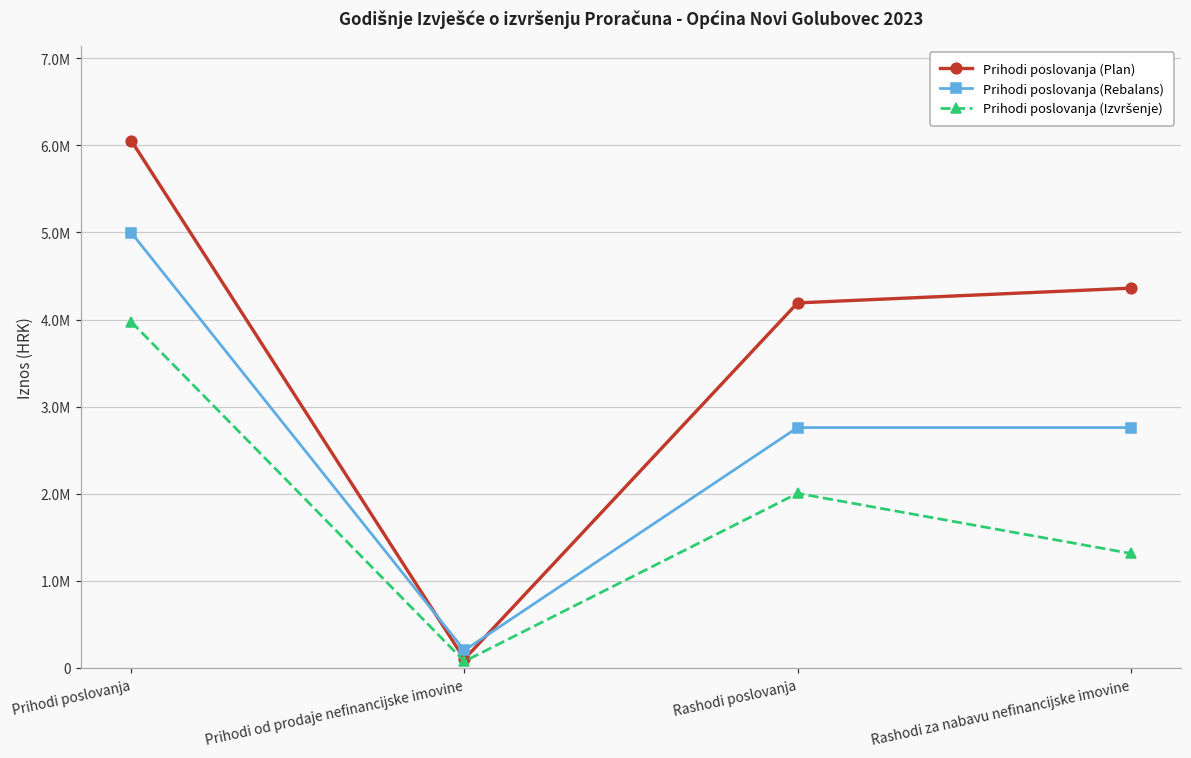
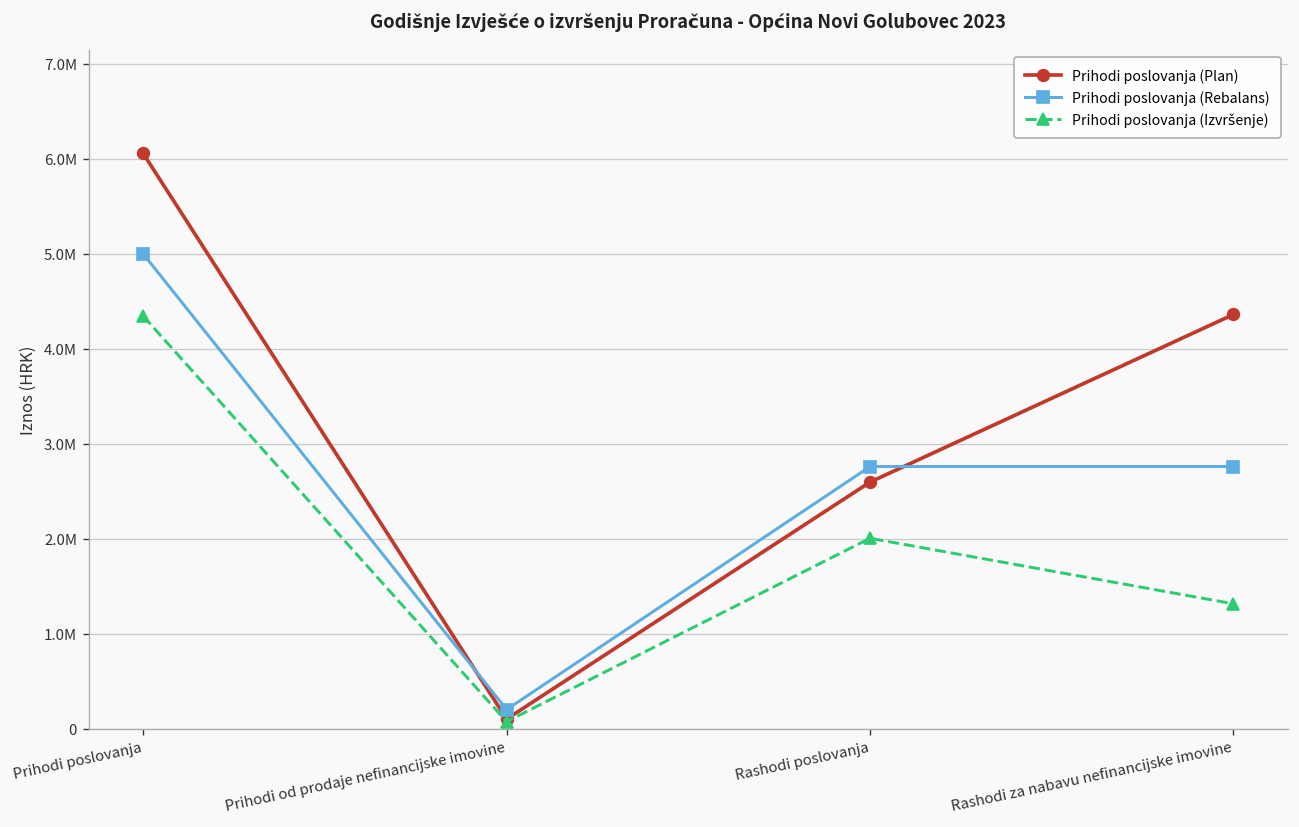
Prihodi poslovanja (Izvršenje), Prihodi poslovanja: 4000000 -> 4300000
Prihodi poslovanja (Plan), Rashodi poslovanja: 4200000 -> 2600000
